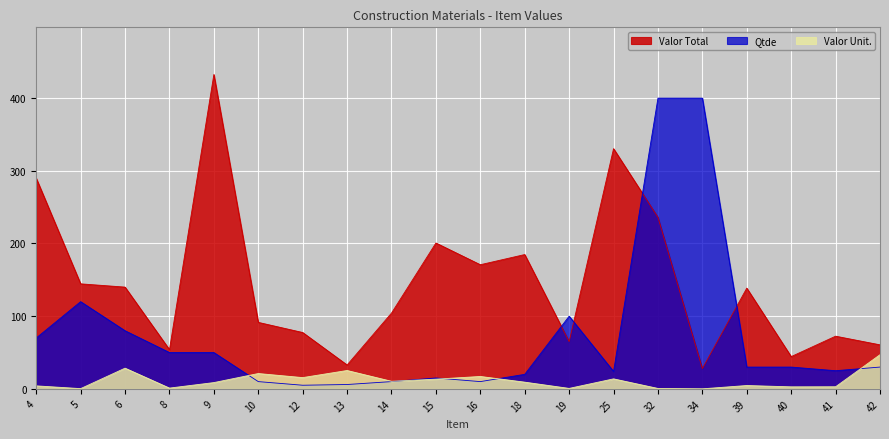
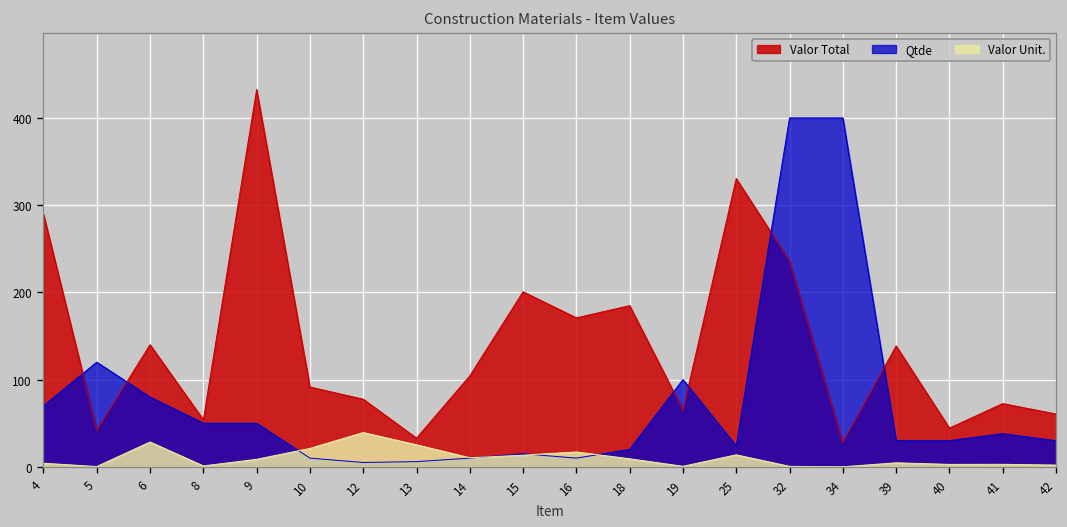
Valor Total, 5: 140 -> 40
Valor Unit., 12: 20 -> 40
Qtde, 41: 30 -> 40
Valor Unit., 42: 50 -> 0
